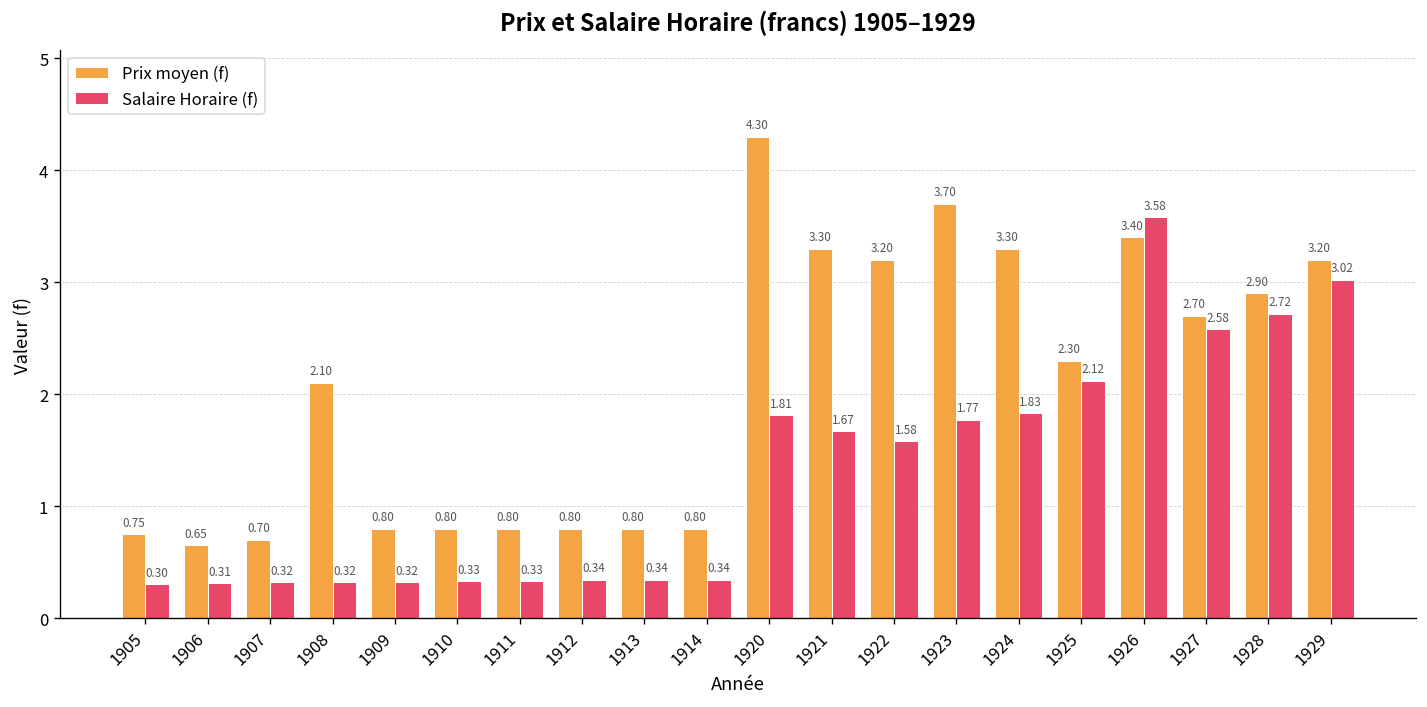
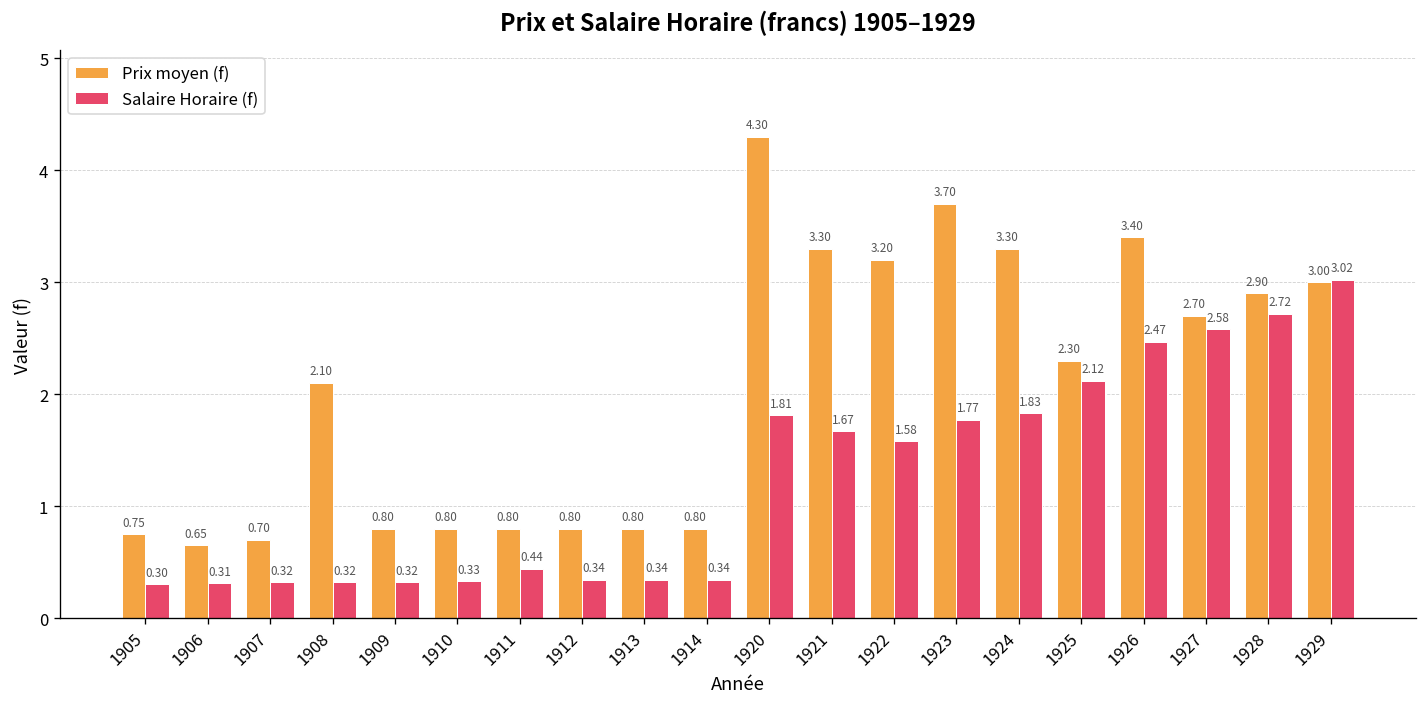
Salaire Horaire (f), 1911: 0.33 -> 0.44
Salaire Horaire (f), 1926: 3.58 -> 2.47
Prix moyen (f), 1929: 3.20 -> 3.00
